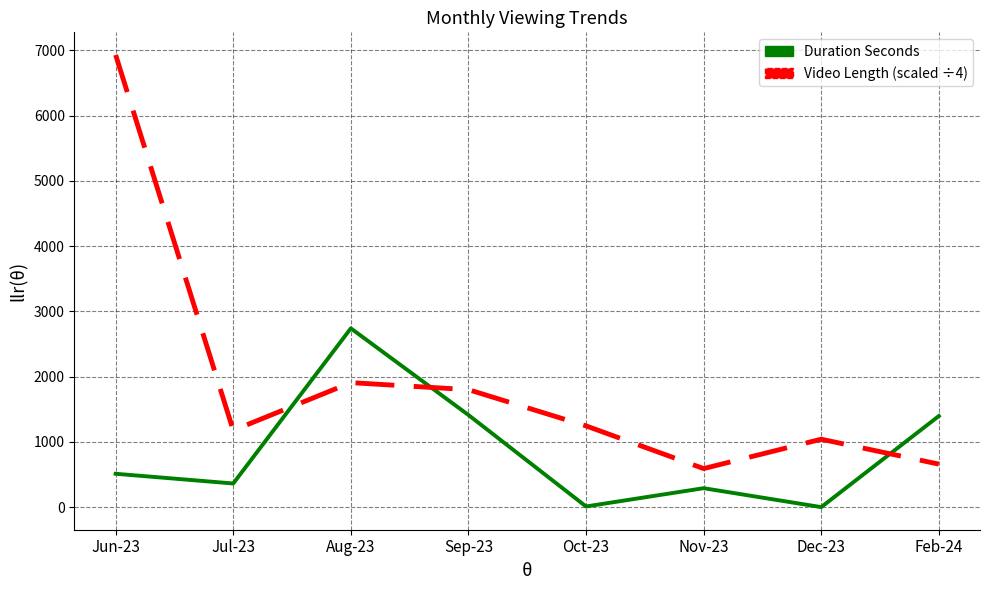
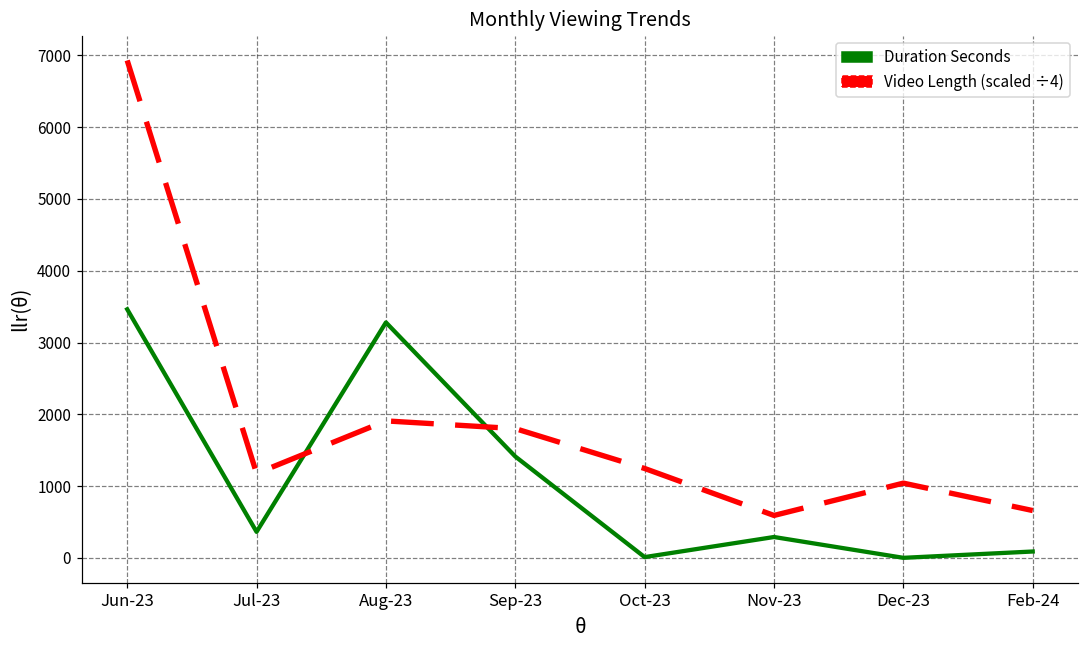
Duration Seconds, Jun-23: 500 -> 3500
Duration Seconds, Aug-23: 2700 -> 3300
Duration Seconds, Feb-24: 1400 -> 100
